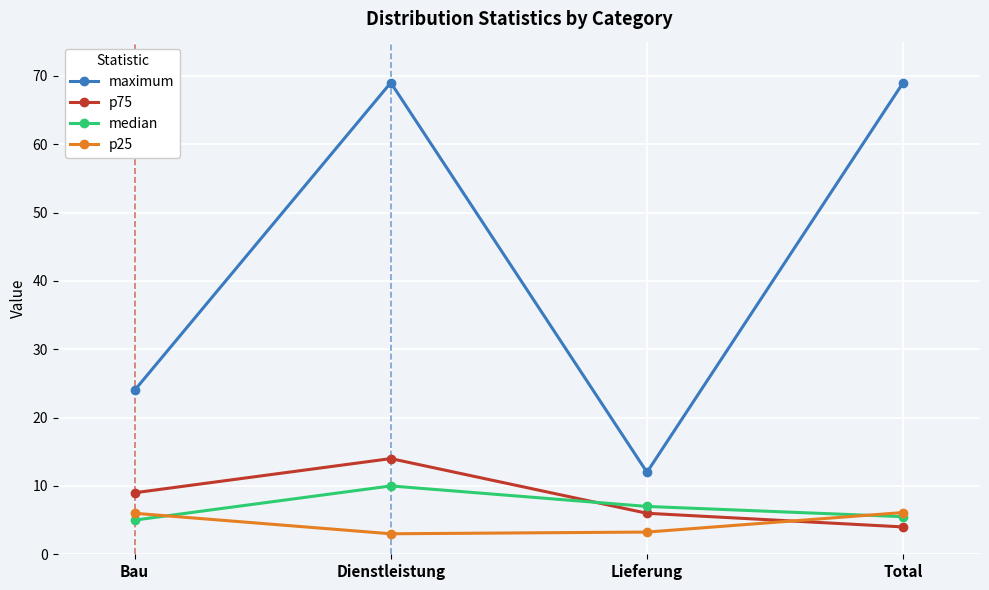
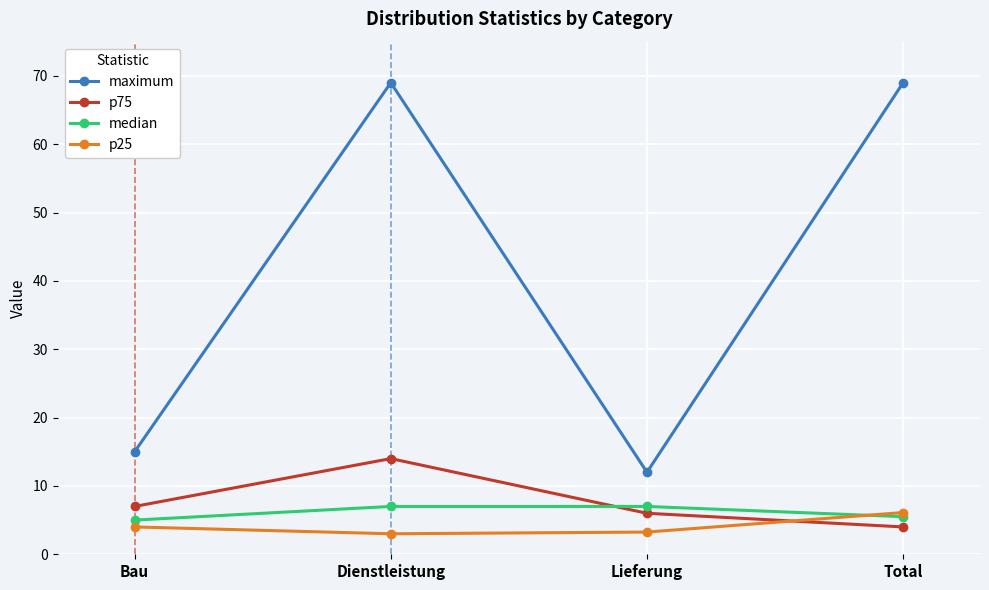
maximum, Bau: 24 -> 15
p75, Bau: 9 -> 7
p25, Bau: 6 -> 4
median, Dienstleistung: 10 -> 7
